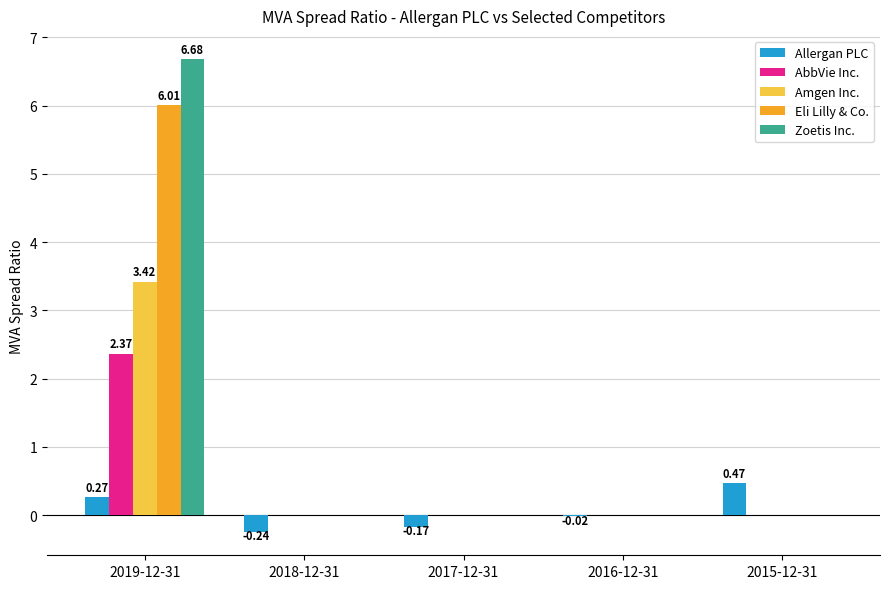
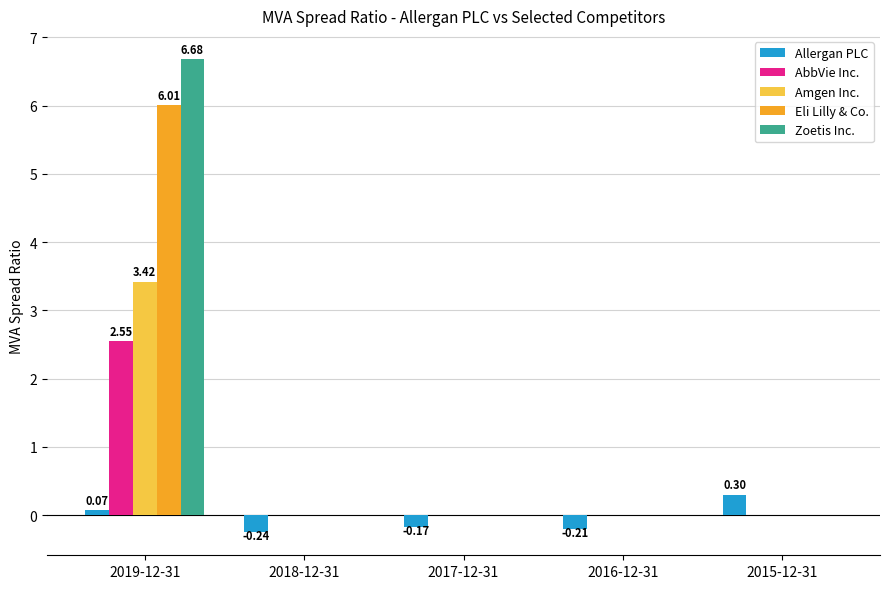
Allergan PLC, 2019-12-31: 0.27 -> 0.07
AbbVie Inc., 2019-12-31: 2.37 -> 2.55
Allergan PLC, 2016-12-31: -0.02 -> -0.21
Allergan PLC, 2015-12-31: 0.47 -> 0.30
